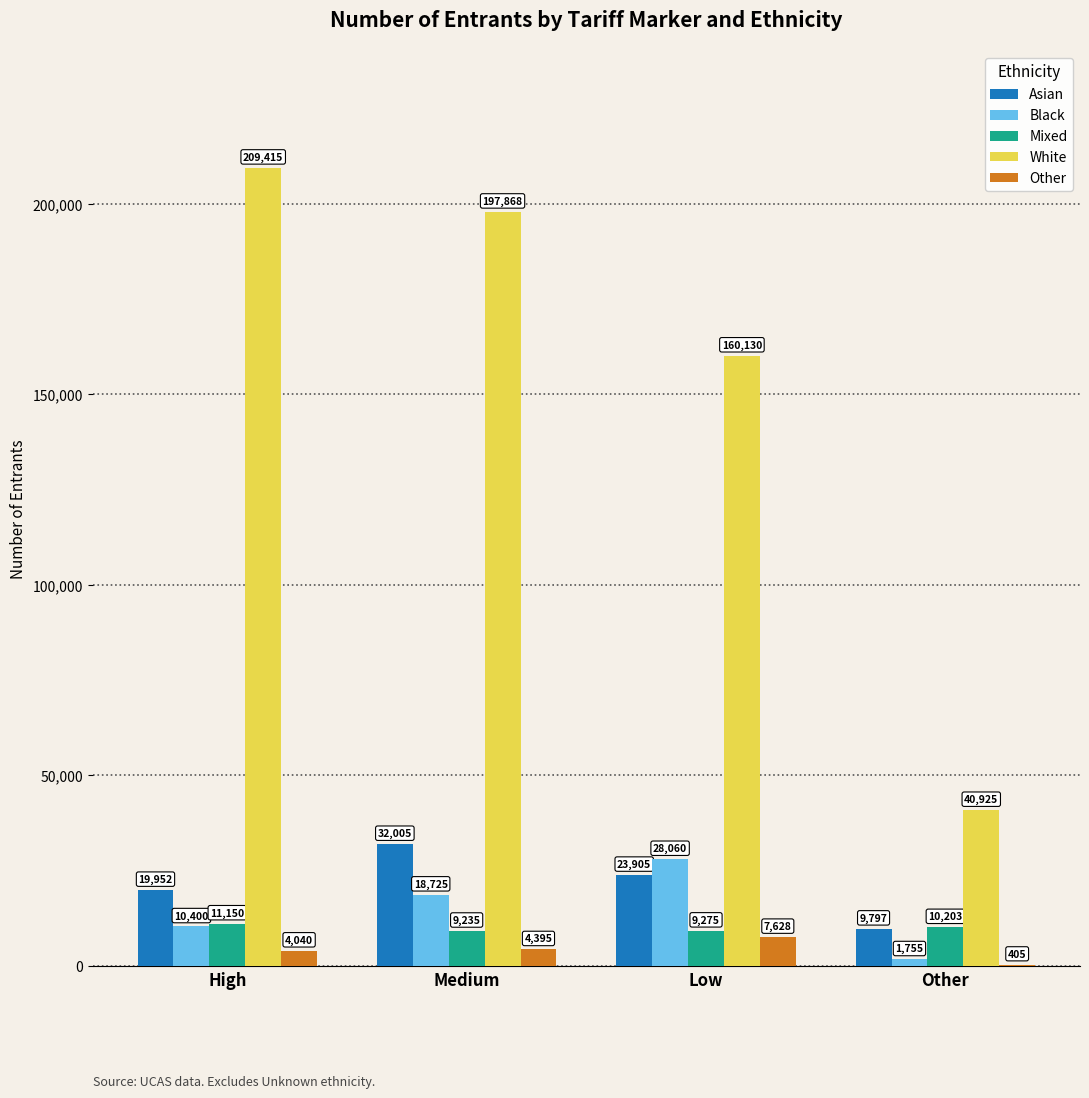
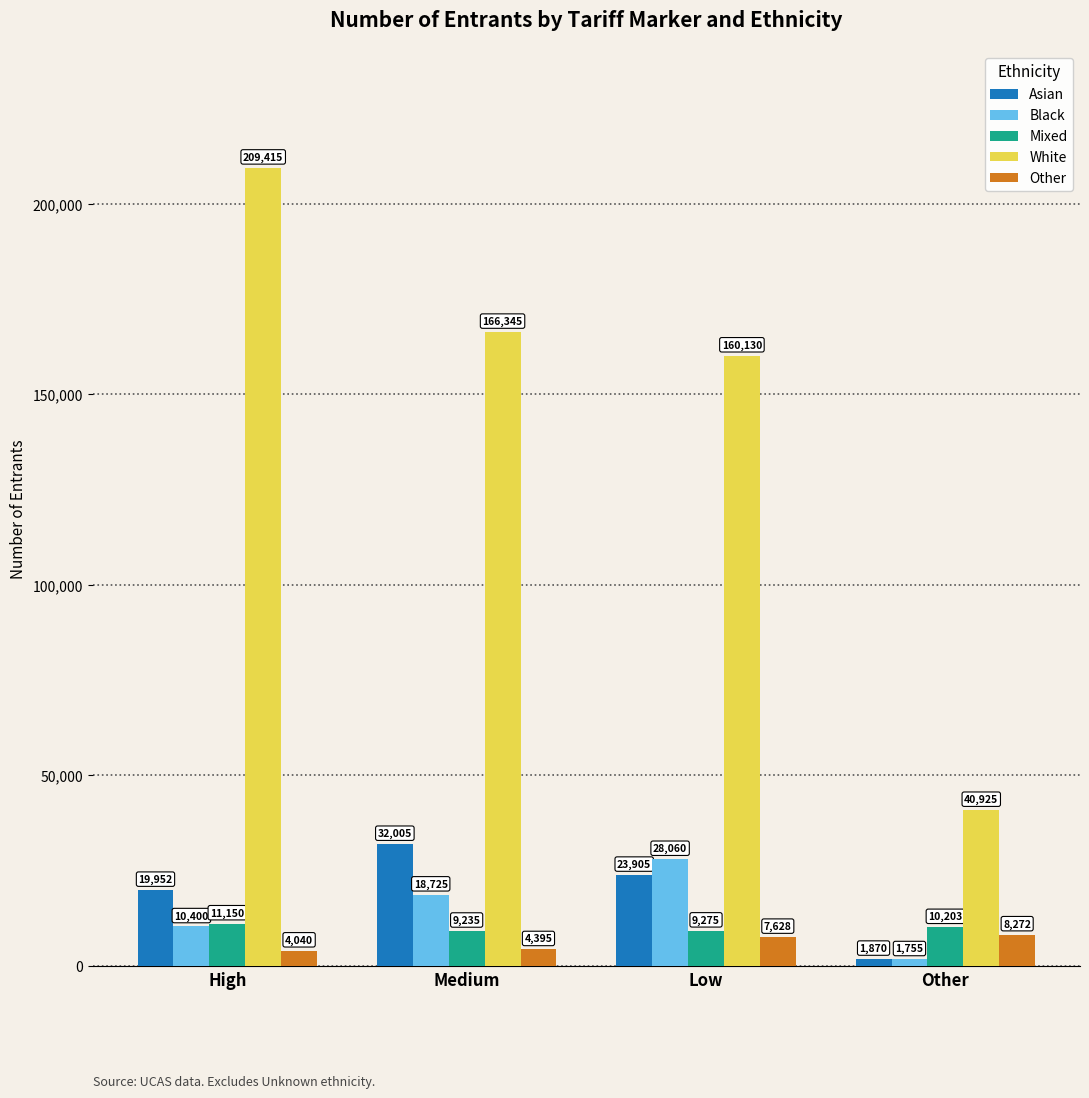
White, Medium: 197,868 -> 166,345
Asian, Other: 9,797 -> 1,870
Other, Other: 405 -> 8,272
